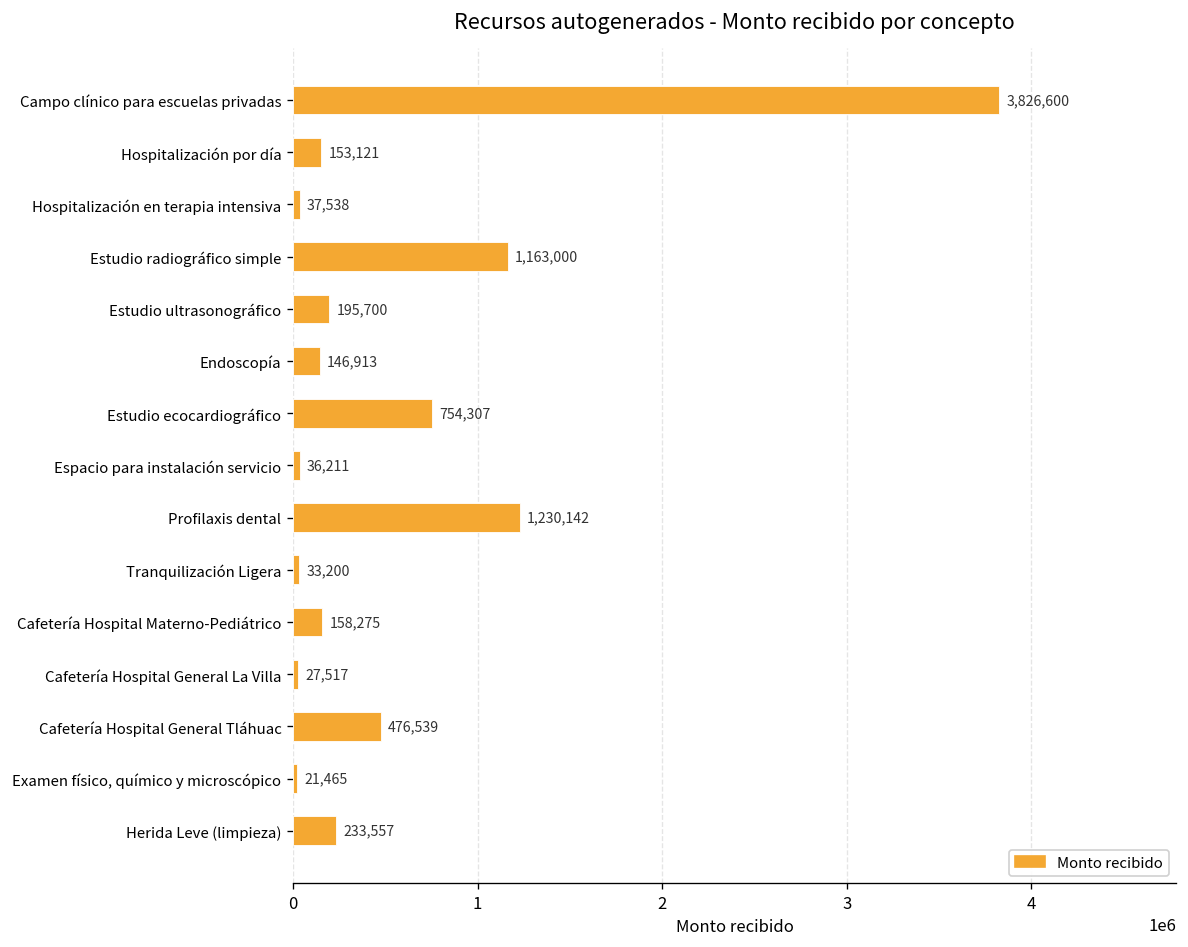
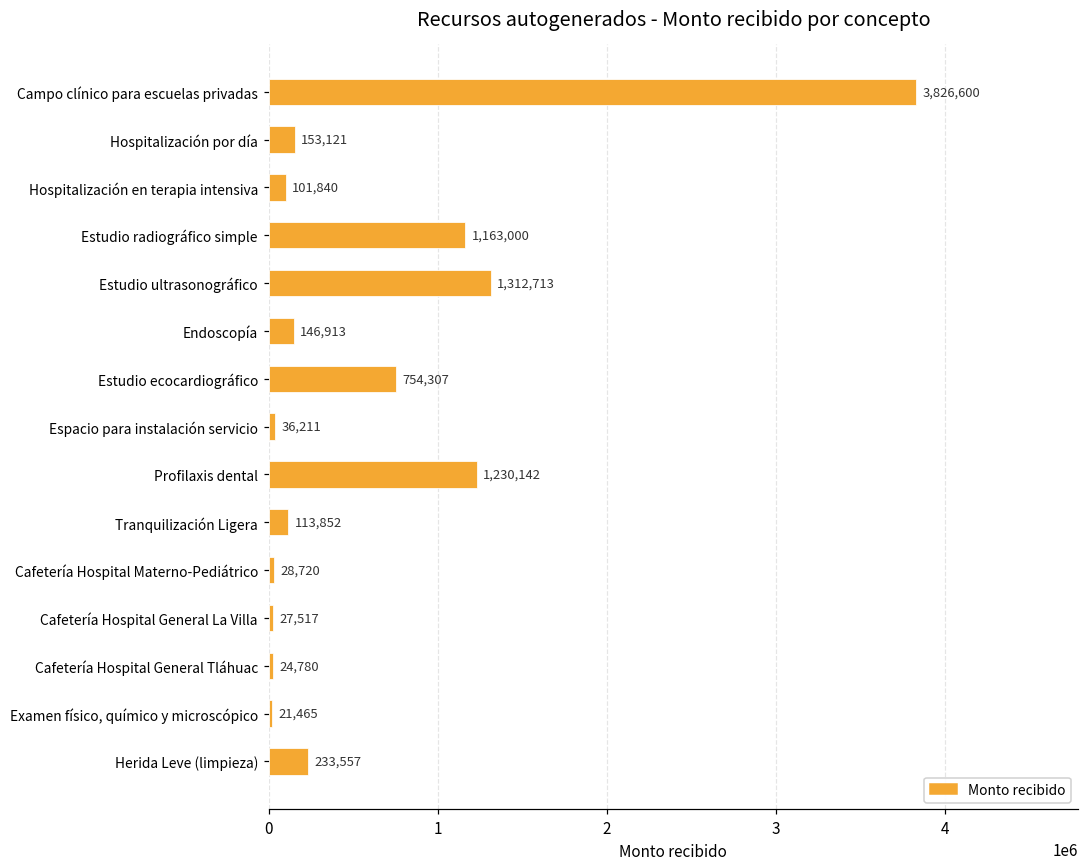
Hospitalización en terapia intensiva: 37,538 -> 101,840
Estudio ultrasonográfico: 195,700 -> 1,312,713
Tranquilización Ligera: 33,200 -> 113,852
Cafetería Hospital Materno-Pediátrico: 158,275 -> 28,720
Cafetería Hospital General Tláhuac: 476,539 -> 24,780
